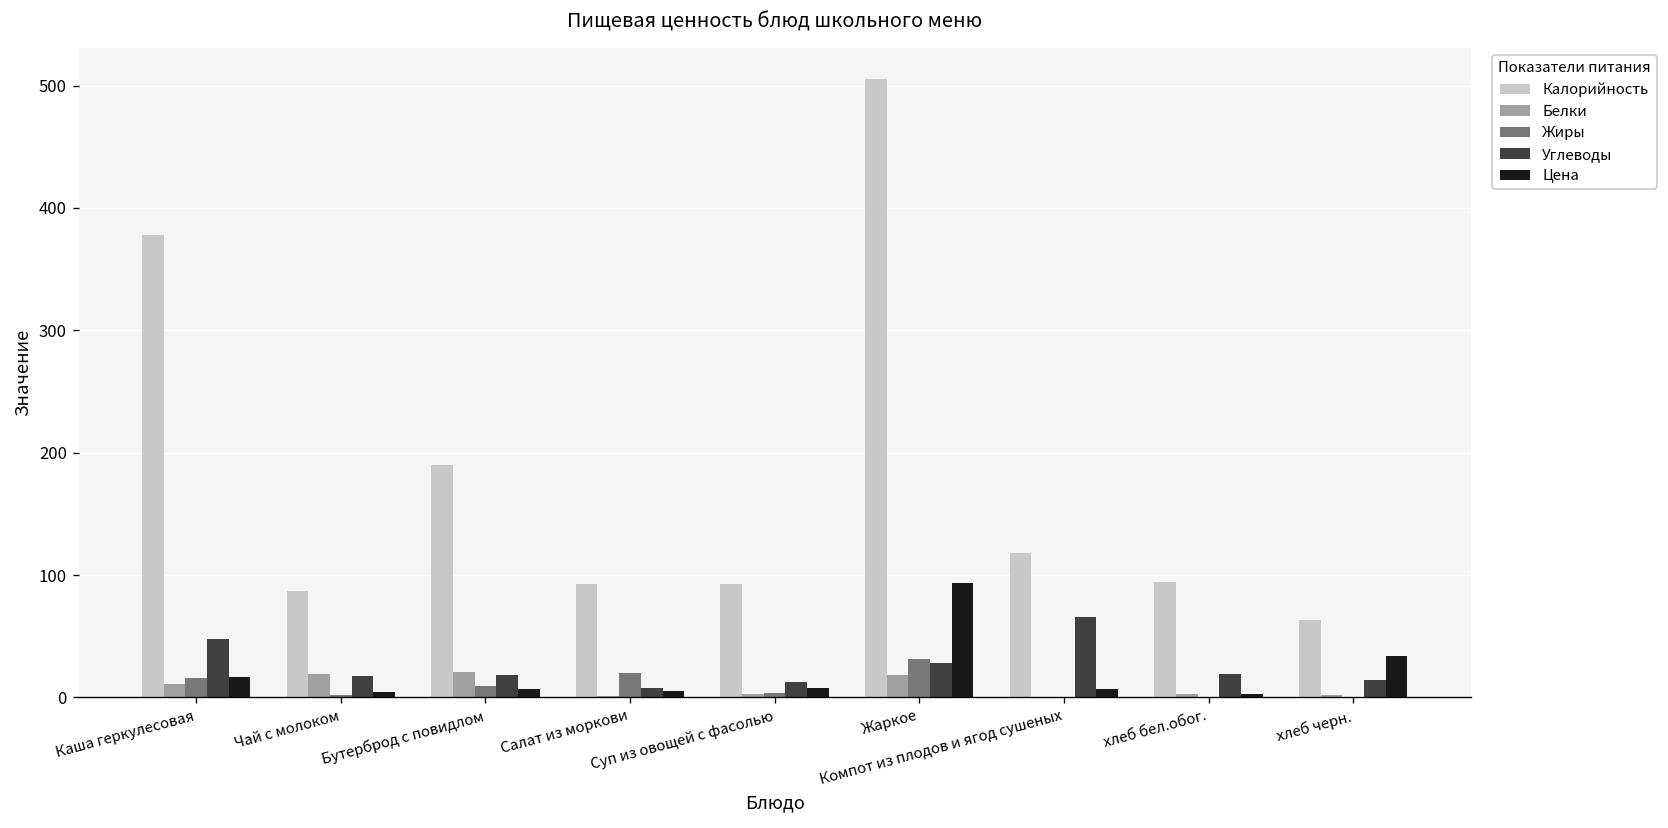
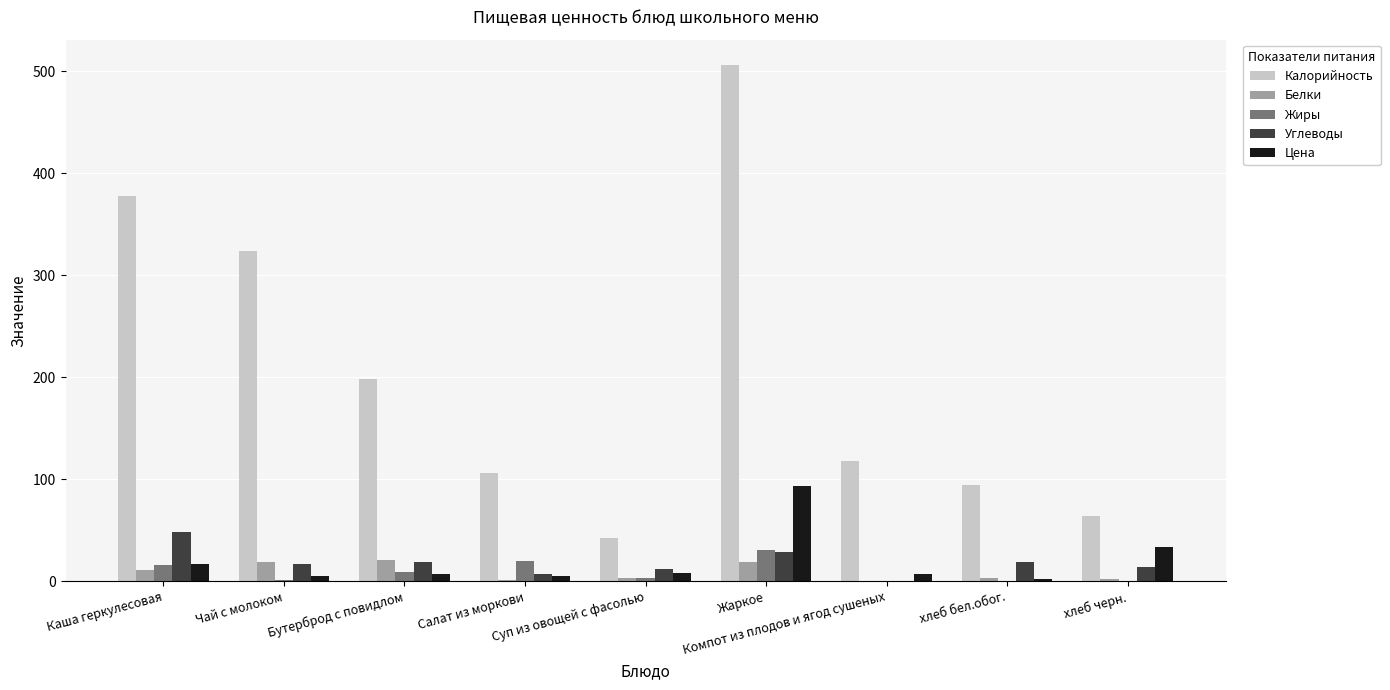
Калорийность, Чай с молоком: 87 -> 324
Калорийность, Бутерброд с повидлом: 190 -> 199
Калорийность, Салат из моркови: 93 -> 106
Калорийность, Суп из овощей с фасолью: 92 -> 42
Углеводы, Компот из плодов и ягод сушеных: 66 -> 0
